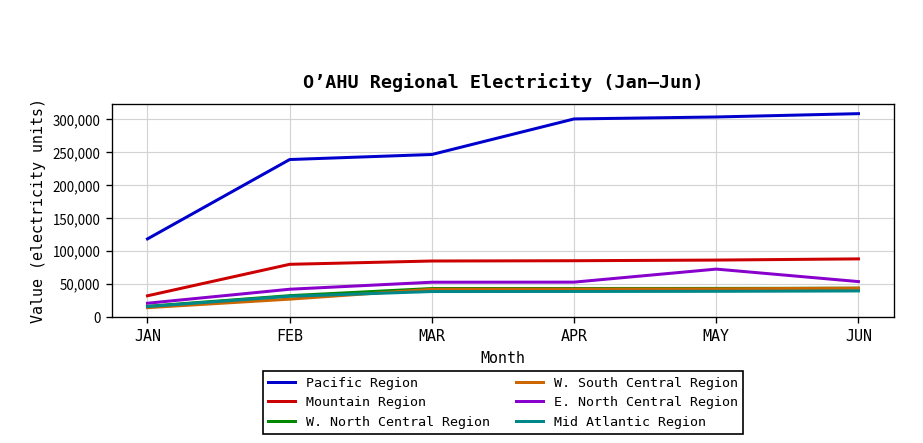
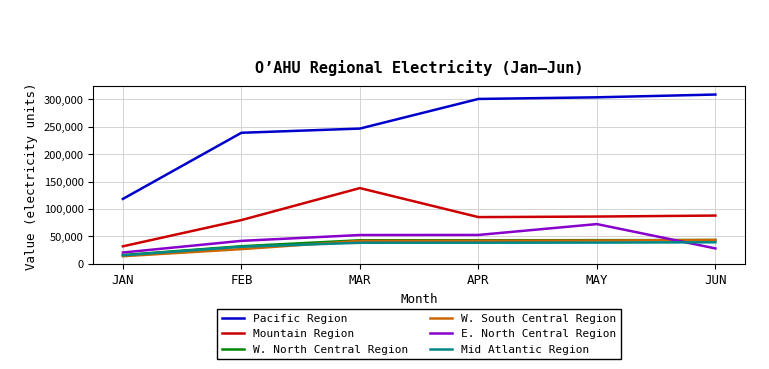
Mountain Region, MAR: 80,000 -> 140,000
E. North Central Region, JUN: 50,000 -> 30,000
